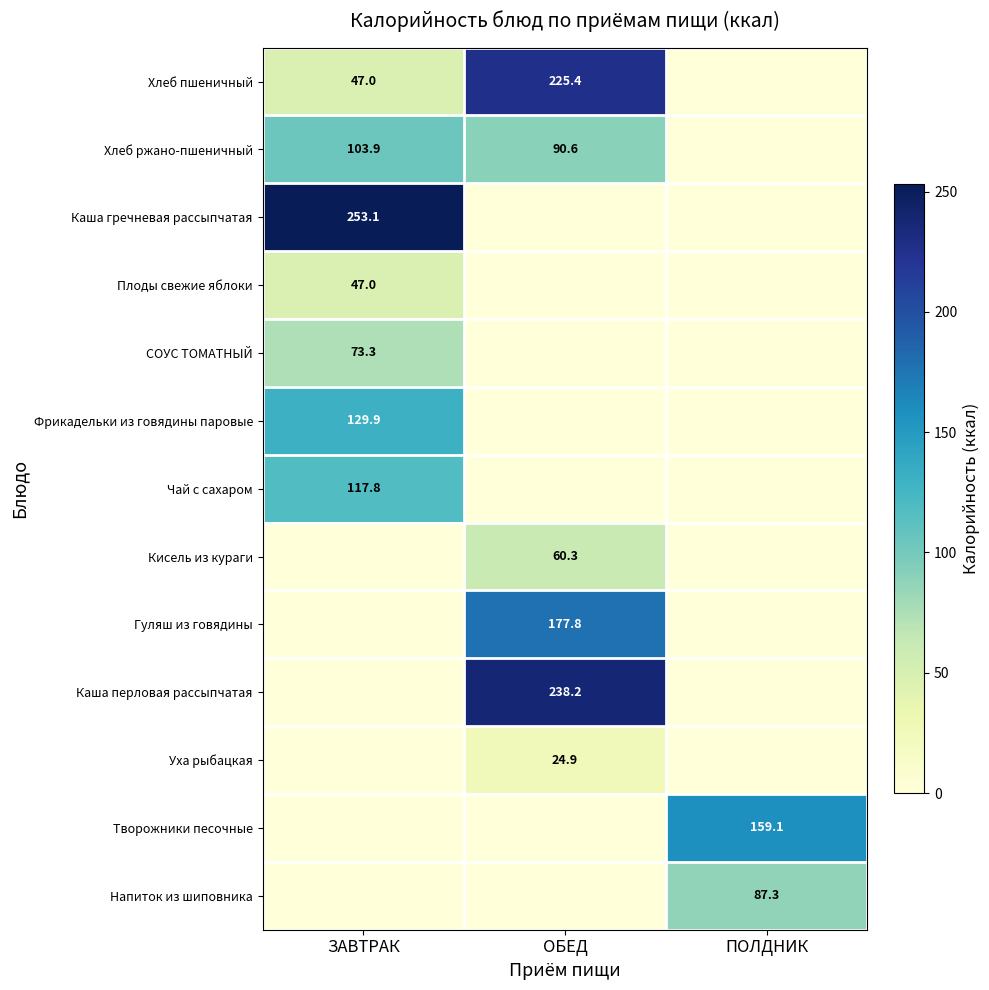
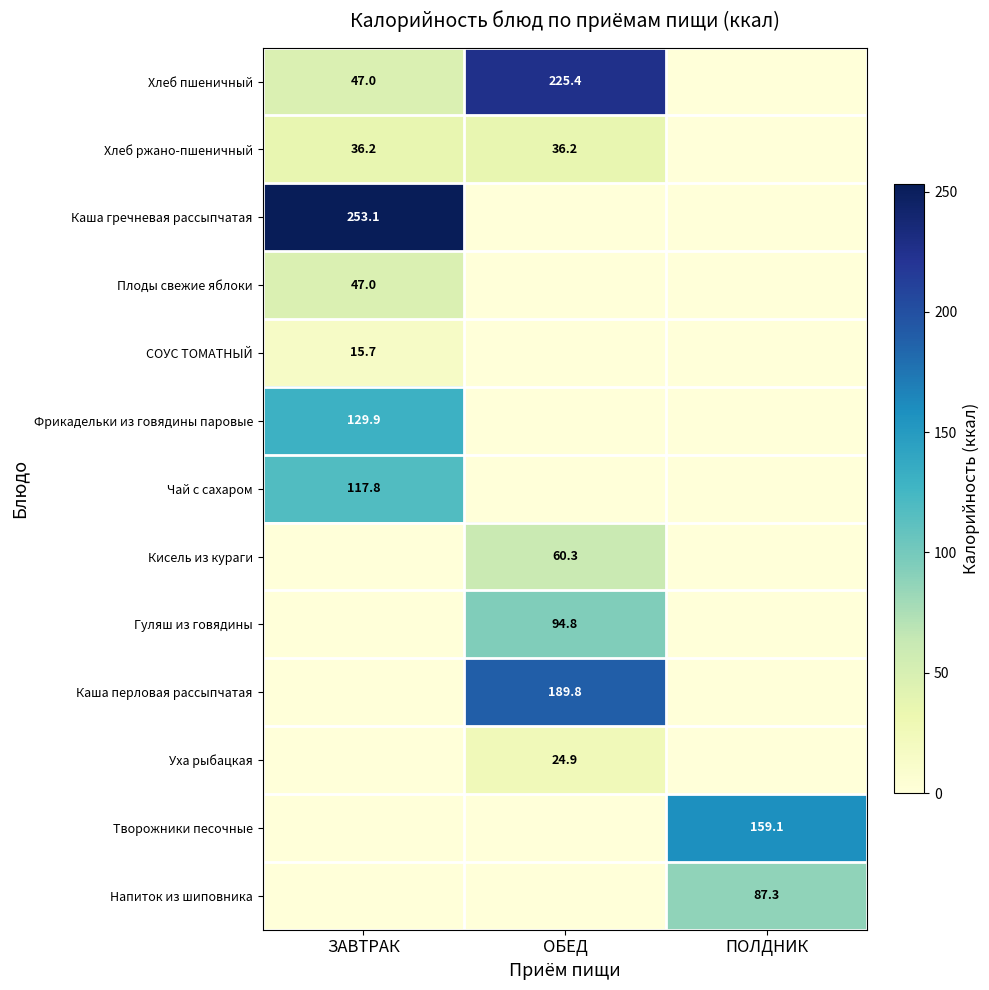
Хлеб ржано-пшеничный, ЗАВТРАК: 103.9 -> 36.2
Хлеб ржано-пшеничный, ОБЕД: 90.6 -> 36.2
СОУС ТОМАТНЫЙ, ЗАВТРАК: 73.3 -> 15.7
Гуляш из говядины, ОБЕД: 177.8 -> 94.8
Каша перловая рассыпчатая, ОБЕД: 238.2 -> 189.8
